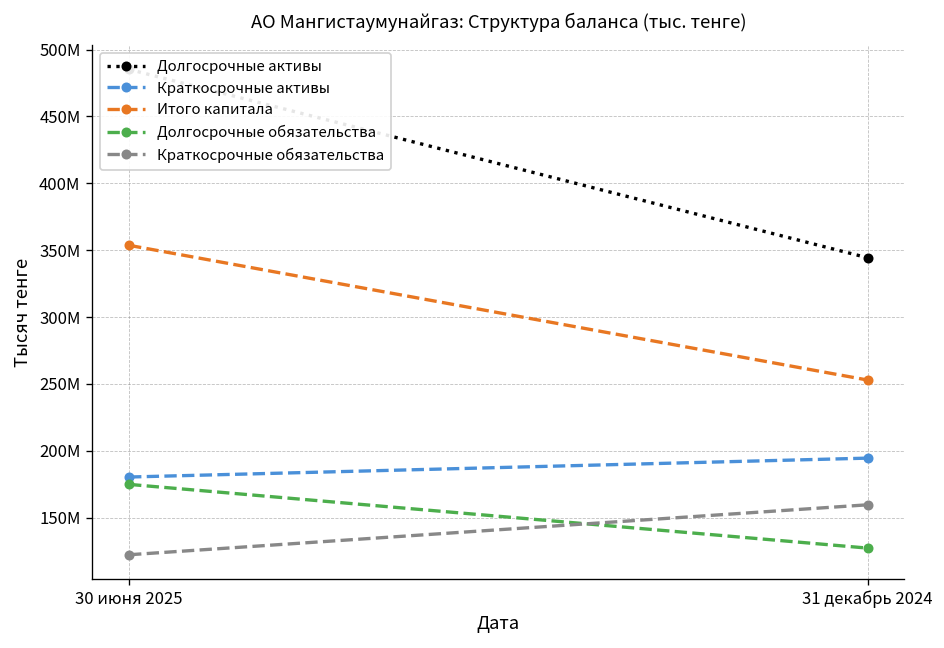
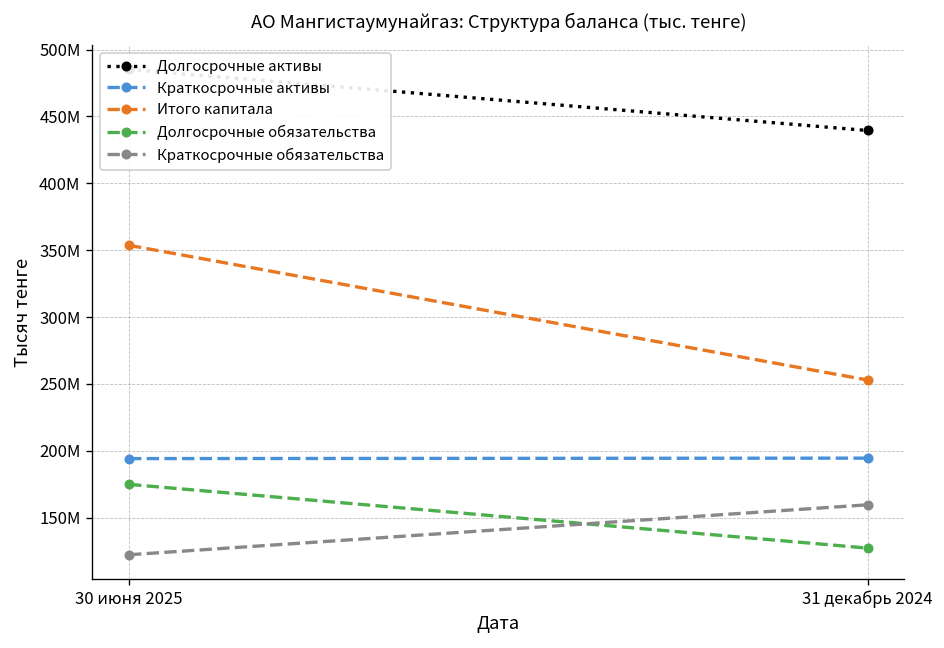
Краткосрочные активы, 30 июня 2025: 180000000 -> 194000000
Долгосрочные активы, 31 декабрь 2024: 344000000 -> 440000000
